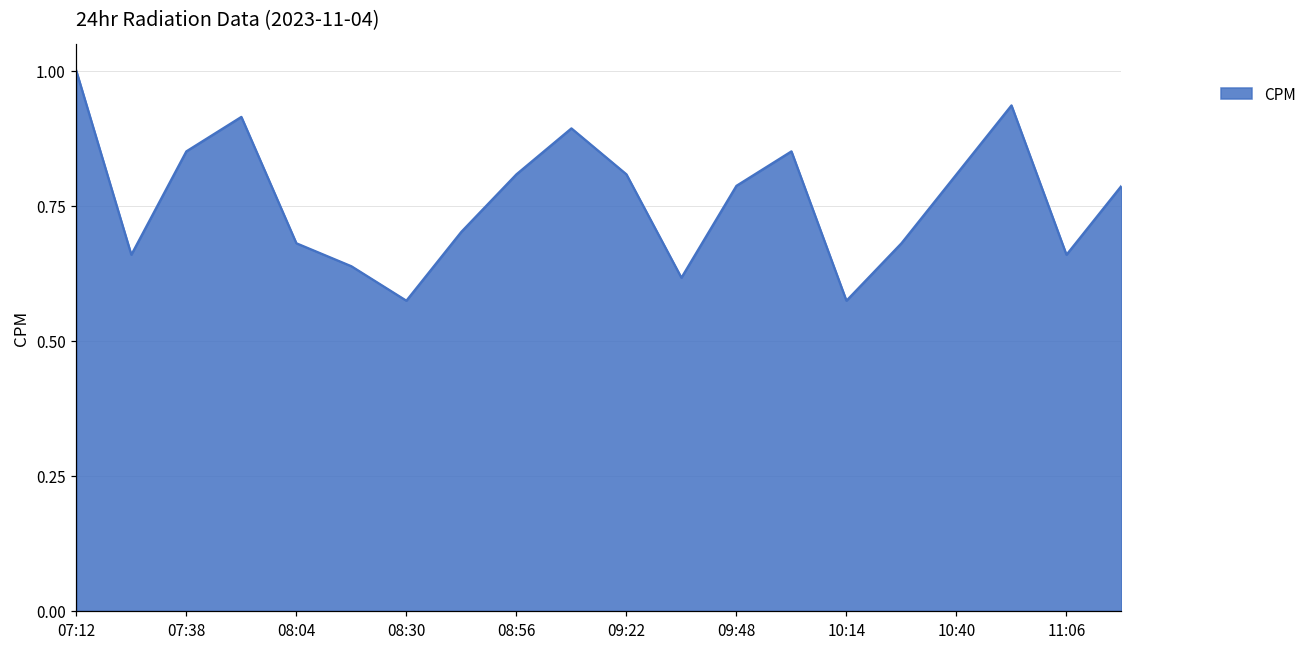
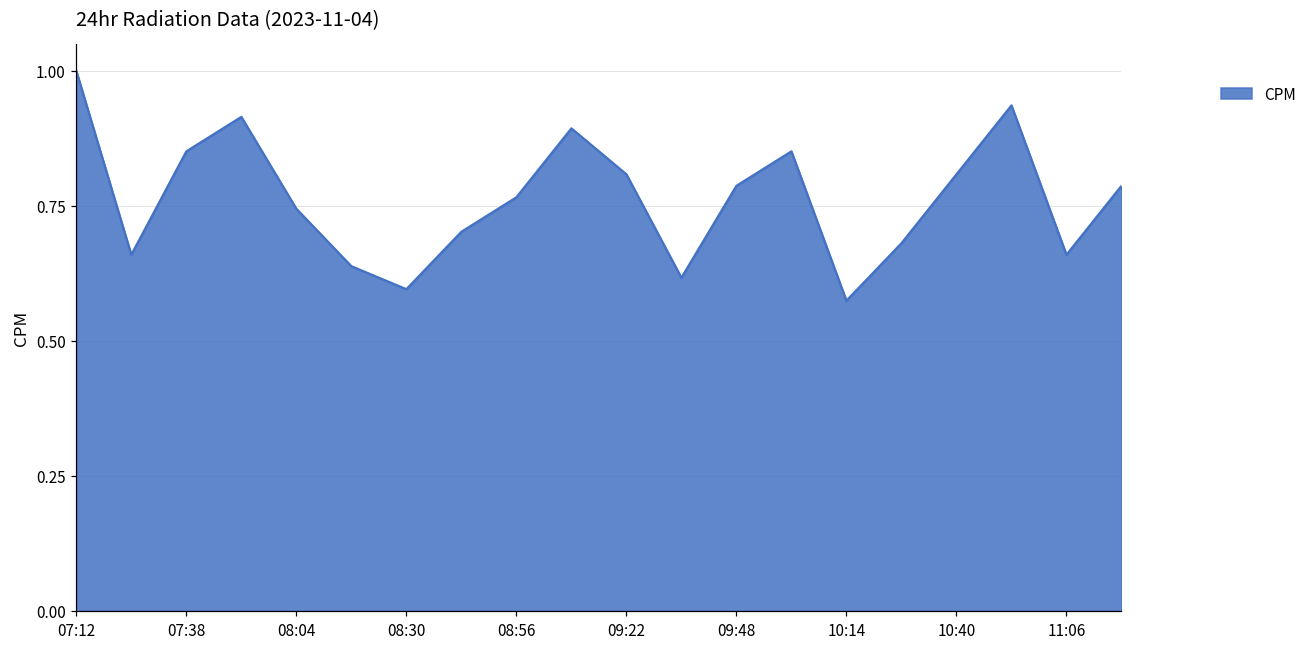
08:04: 0.68 -> 0.74
08:30: 0.57 -> 0.60
08:56: 0.81 -> 0.77
